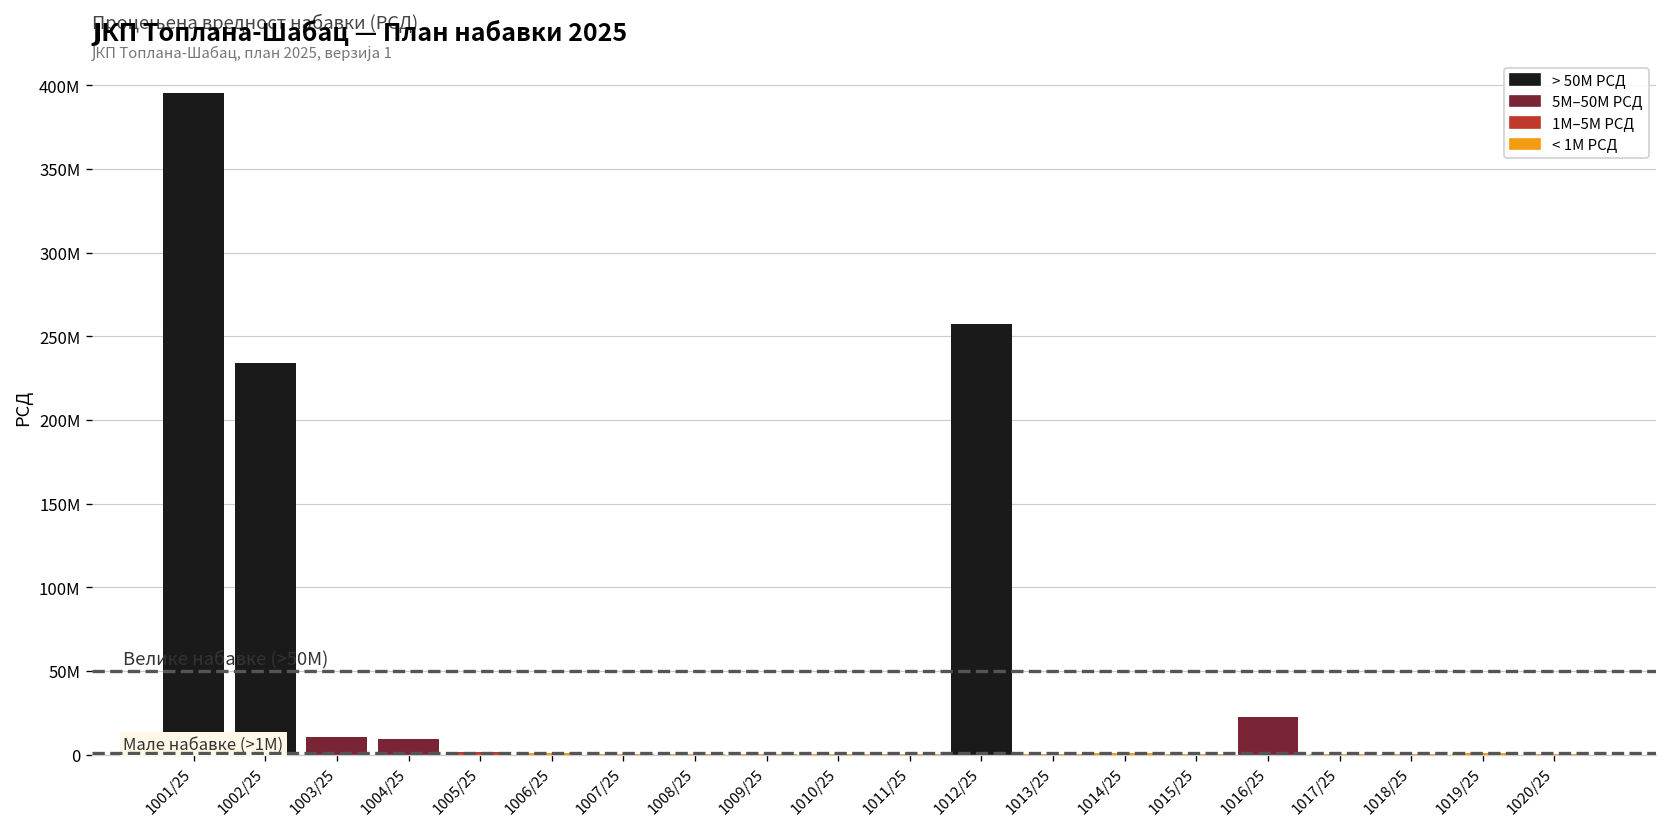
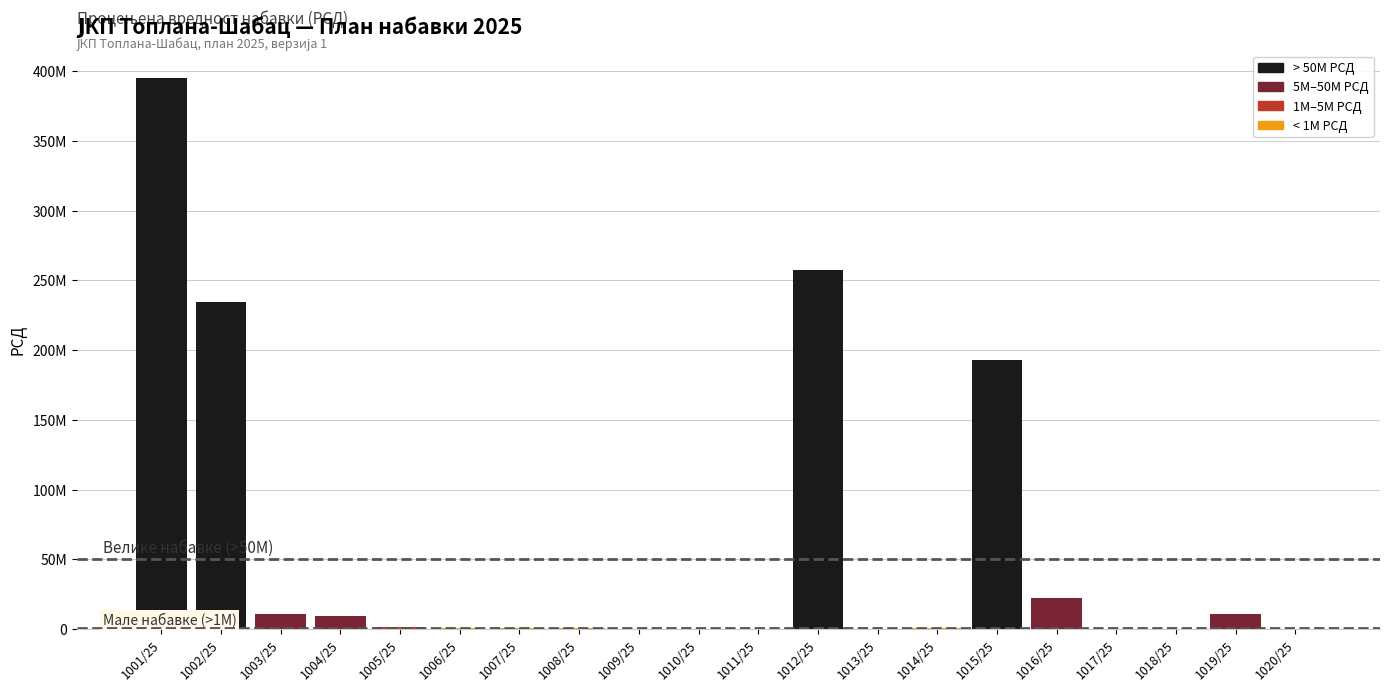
1015/25: 0 -> 193000000
1019/25: 1000000 -> 11000000
